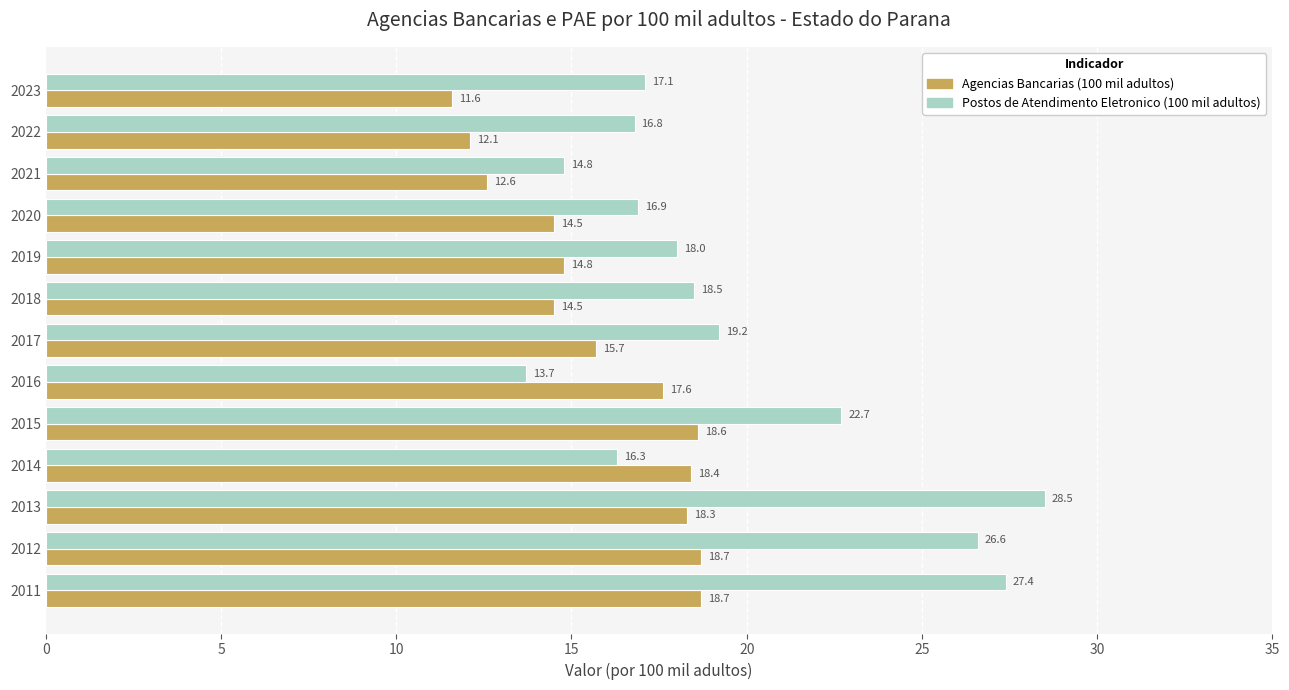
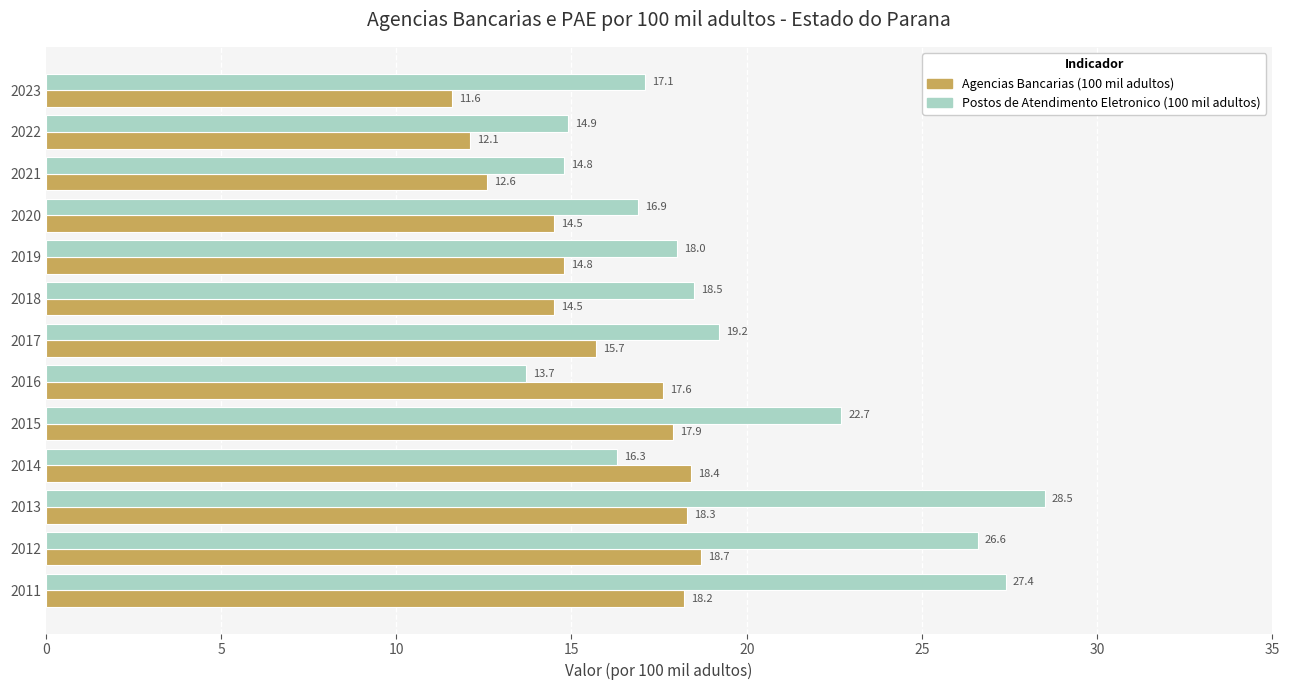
Postos de Atendimento Eletronico (100 mil adultos), 2022: 16.8 -> 14.9
Agencias Bancarias (100 mil adultos), 2015: 18.6 -> 17.9
Agencias Bancarias (100 mil adultos), 2011: 18.7 -> 18.2
